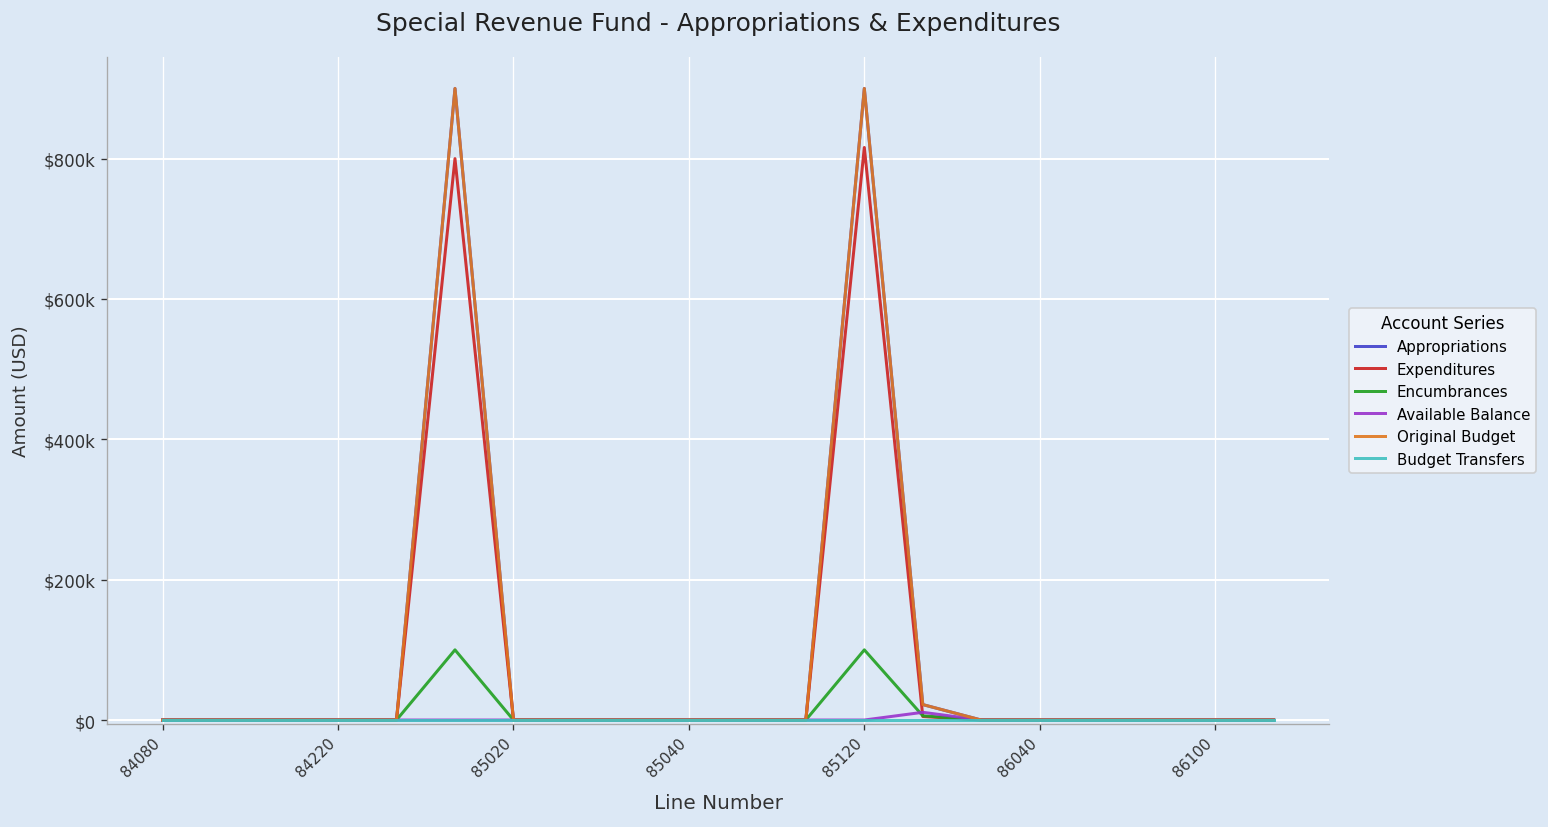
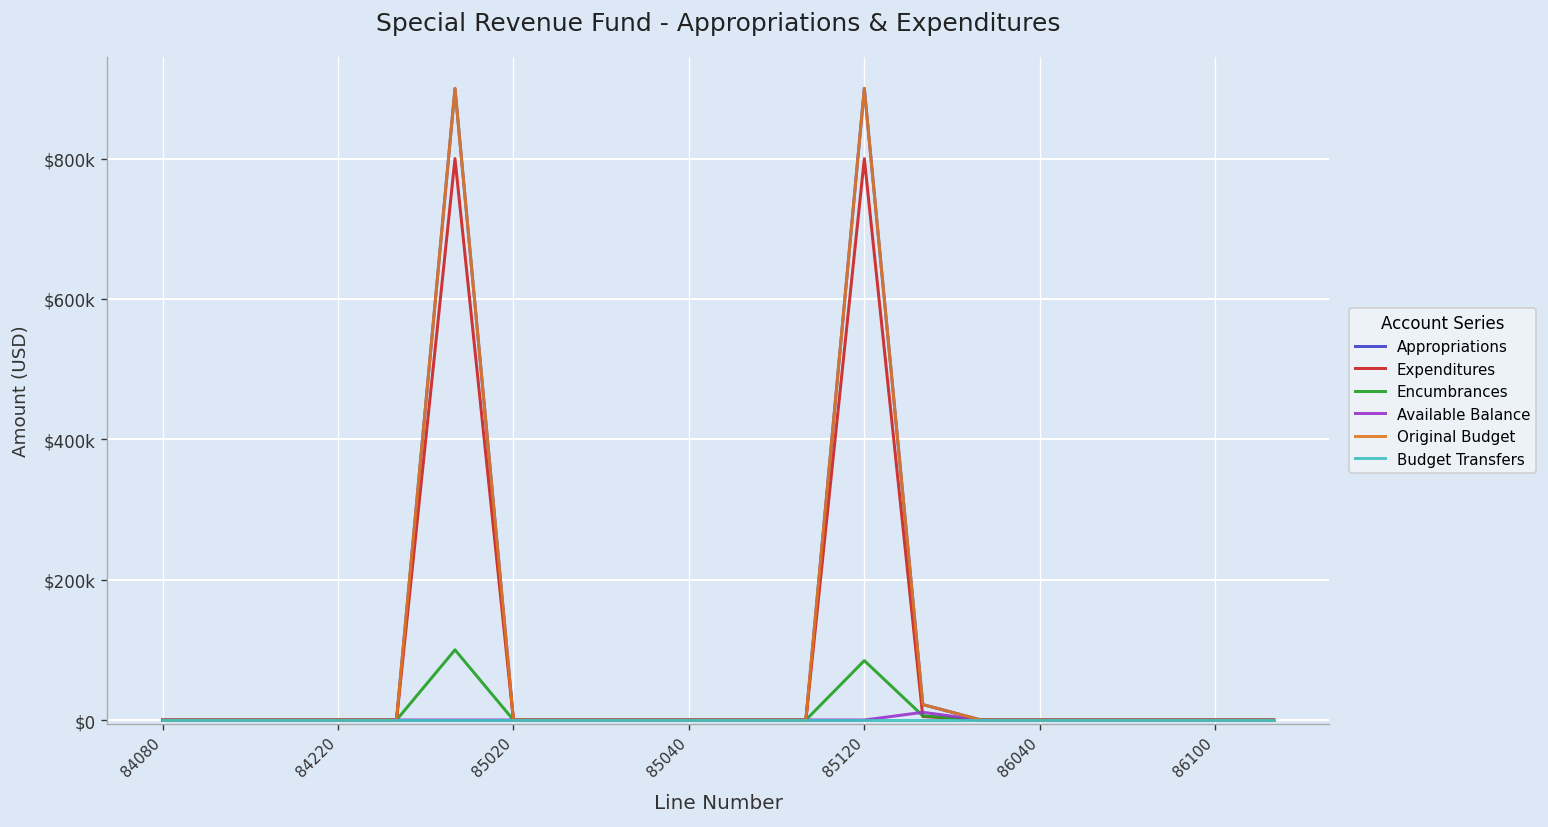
Expenditures, 85120: $820000 -> $800000
Encumbrances, 85120: $100000 -> $80000
